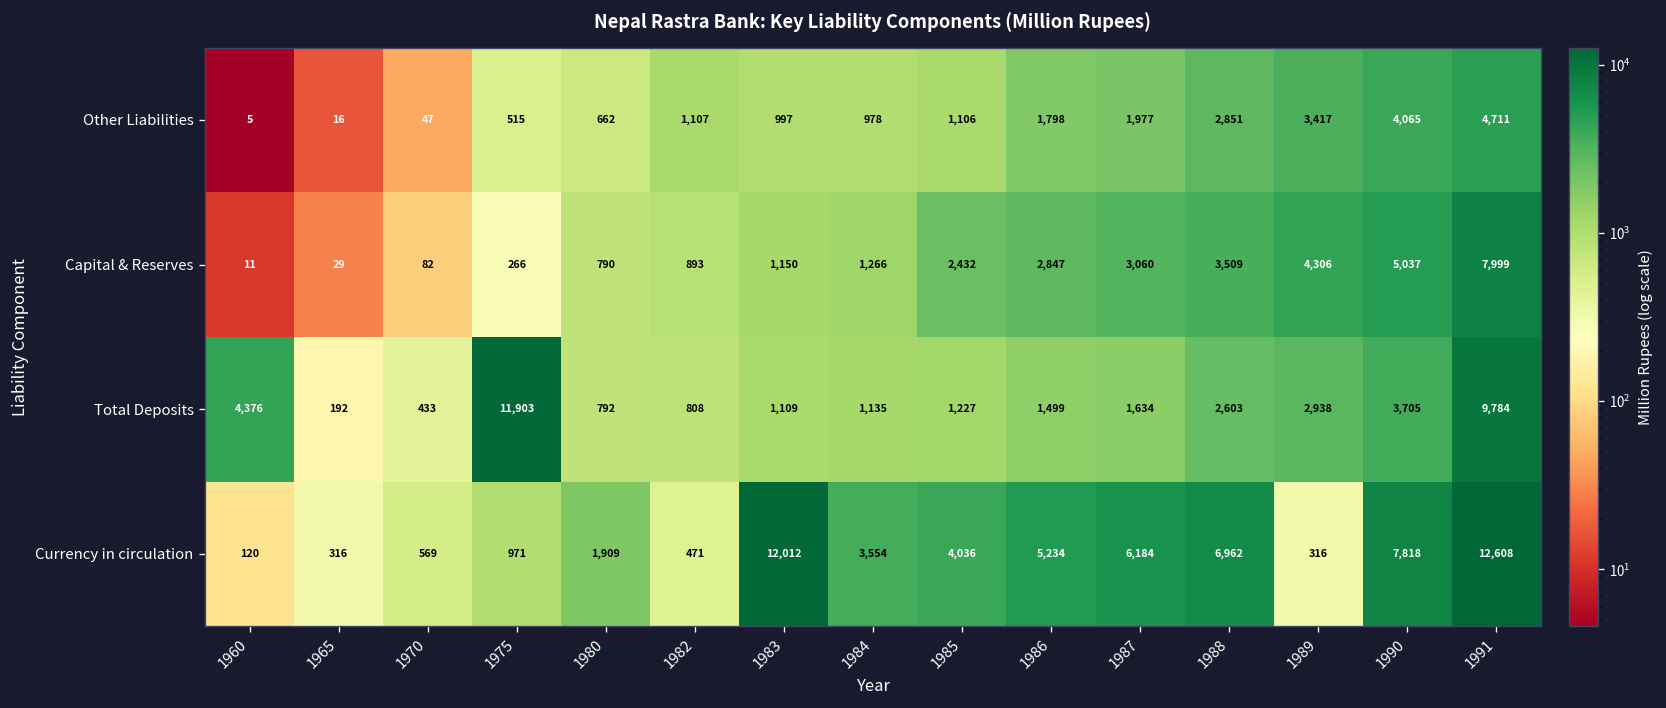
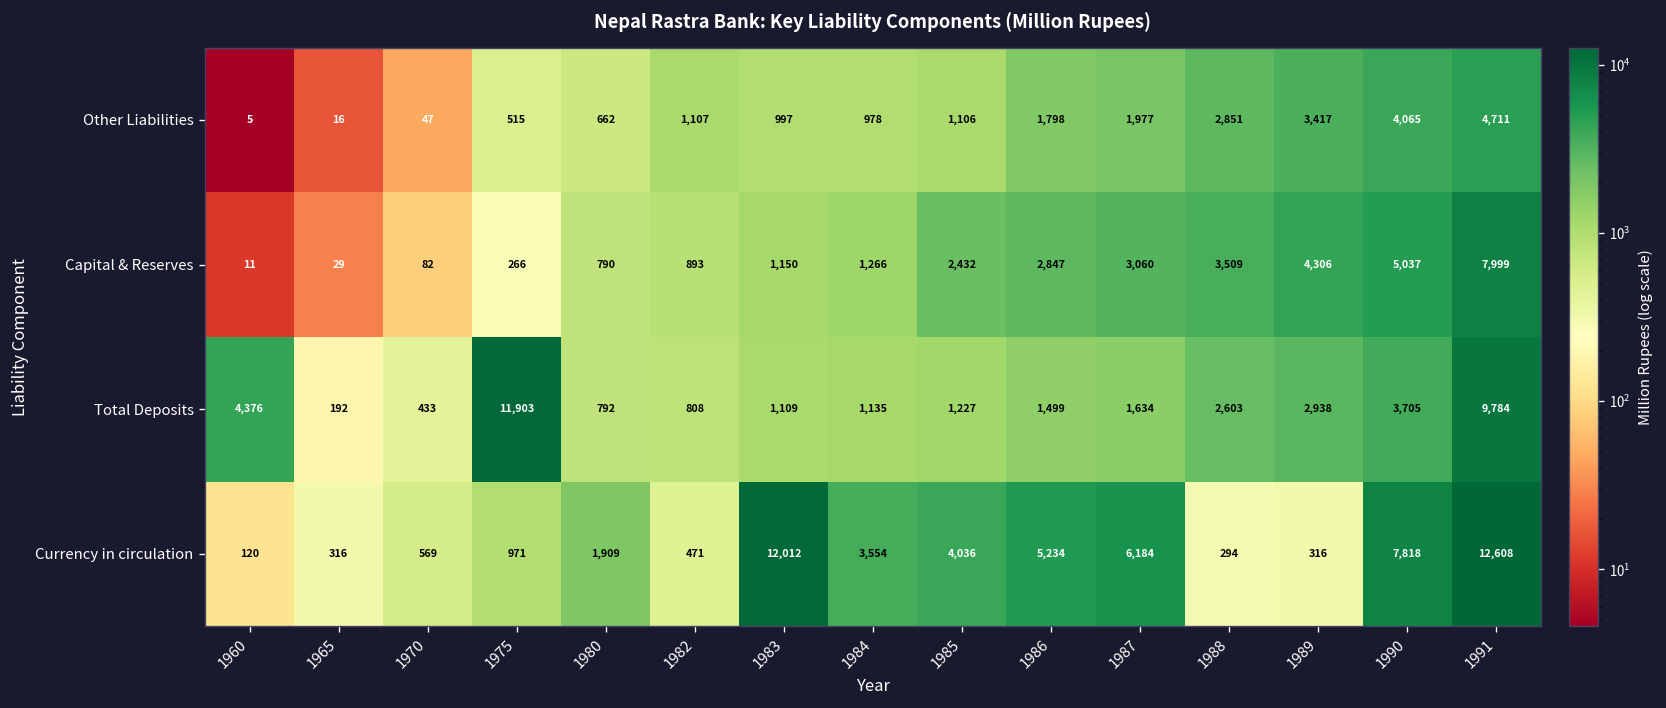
Currency in circulation, 1988: 6,962 -> 294
